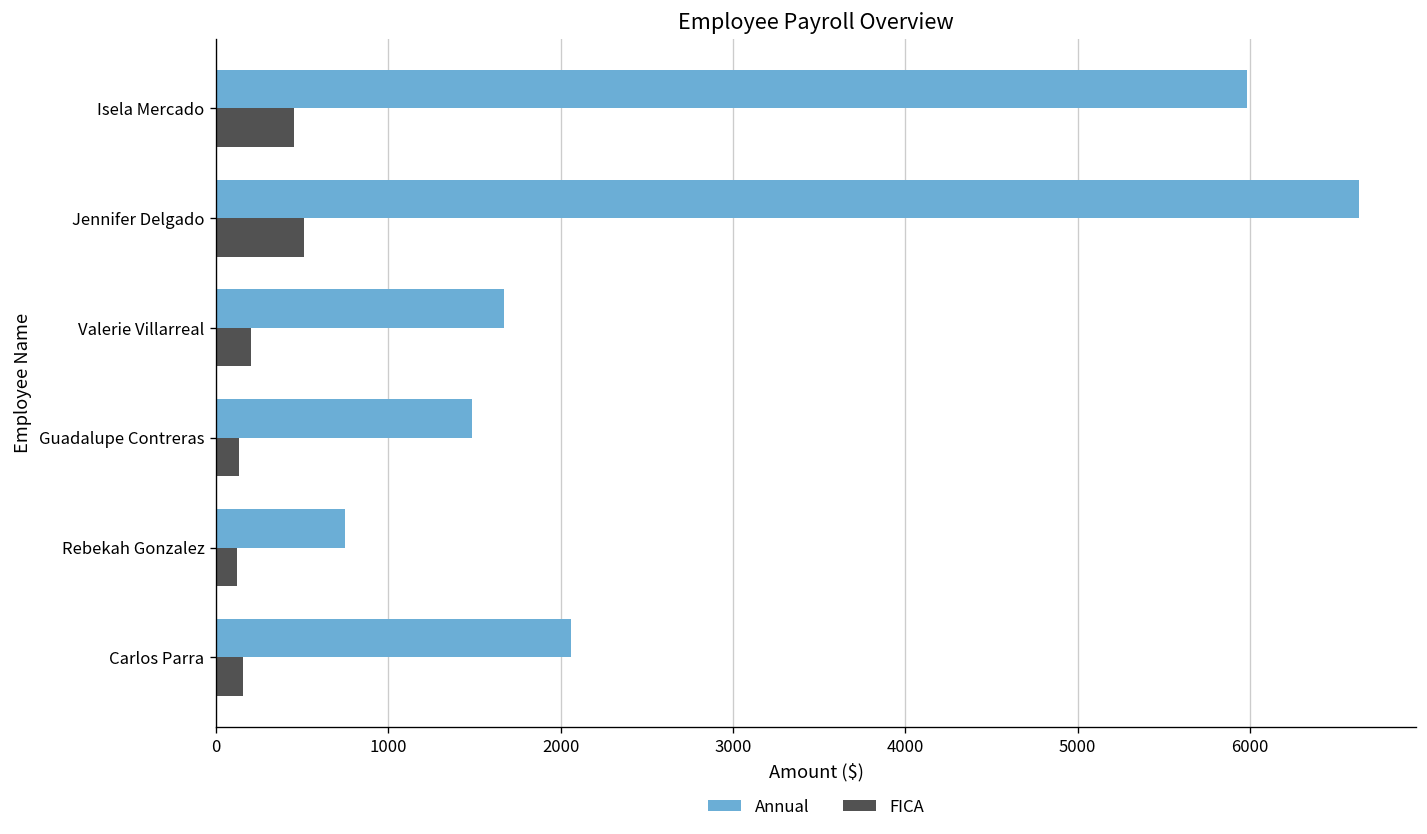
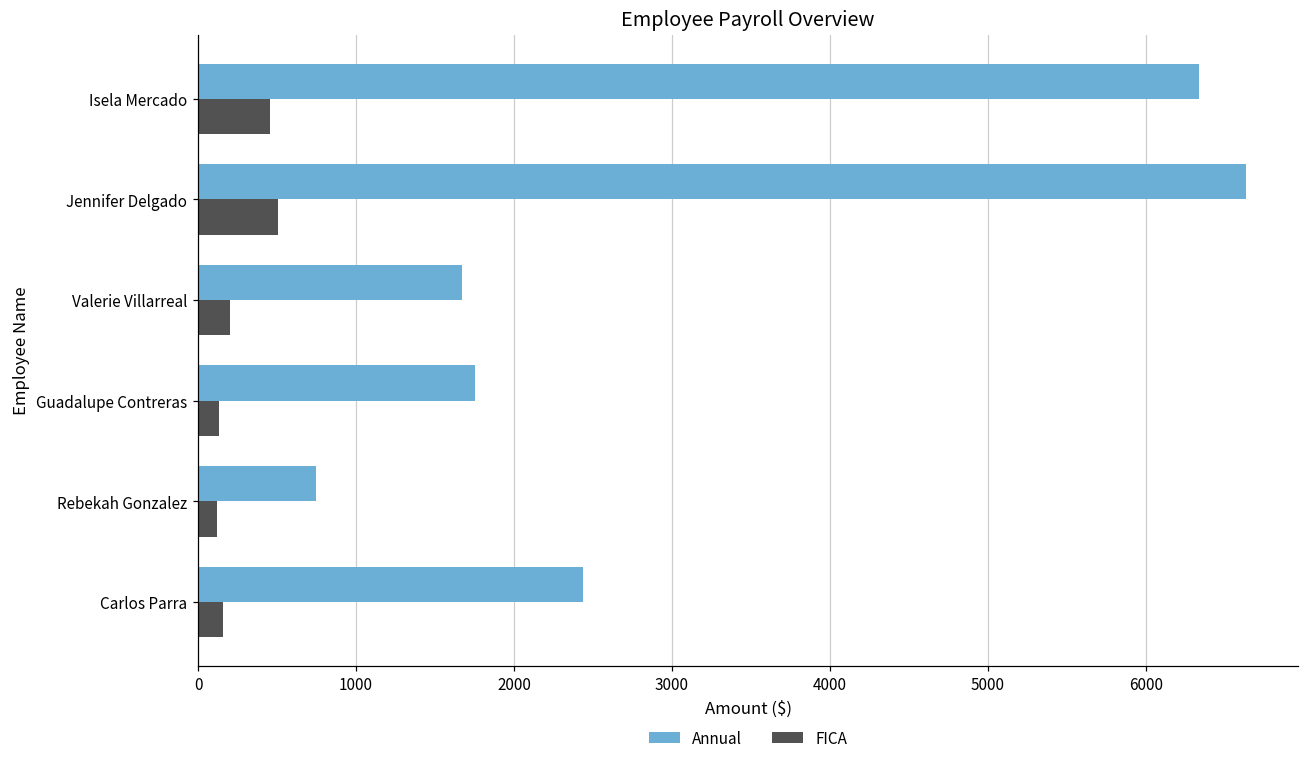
Annual, Isela Mercado: 5980 -> 6340
Annual, Guadalupe Contreras: 1480 -> 1750
Annual, Carlos Parra: 2060 -> 2440
